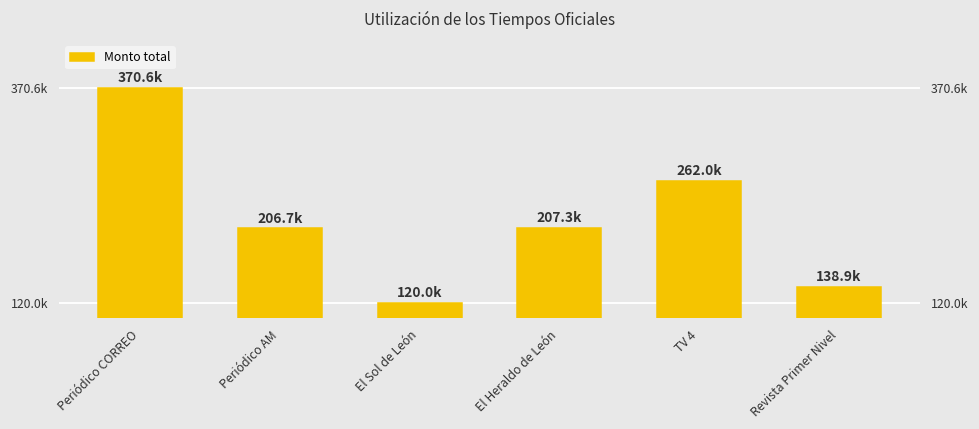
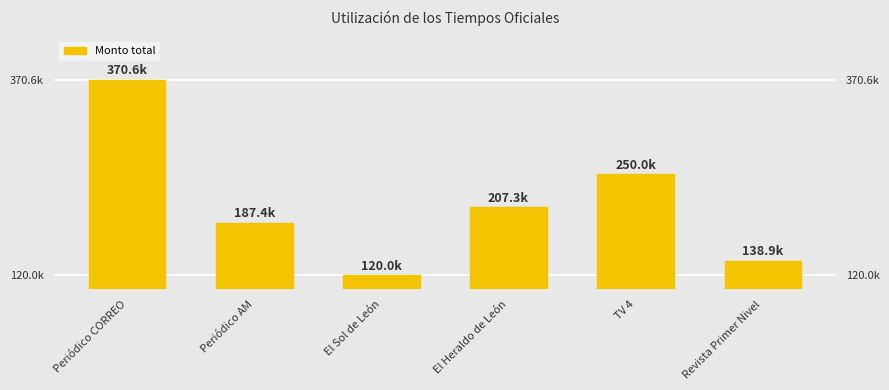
Periódico AM: 206.7k -> 187.4k
TV 4: 262.0k -> 250.0k
